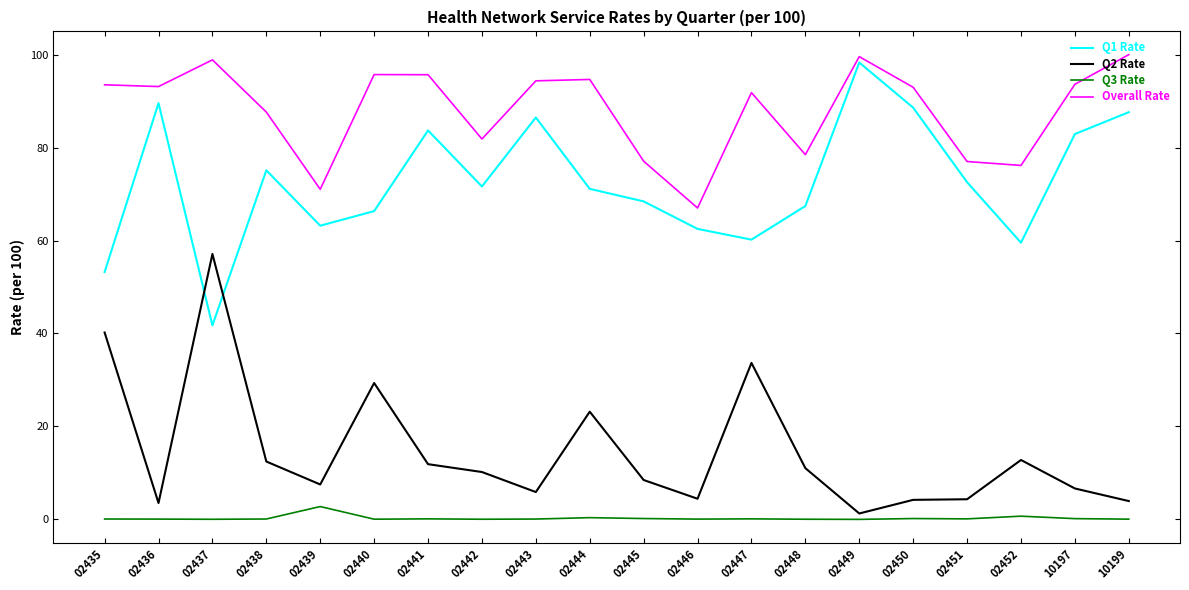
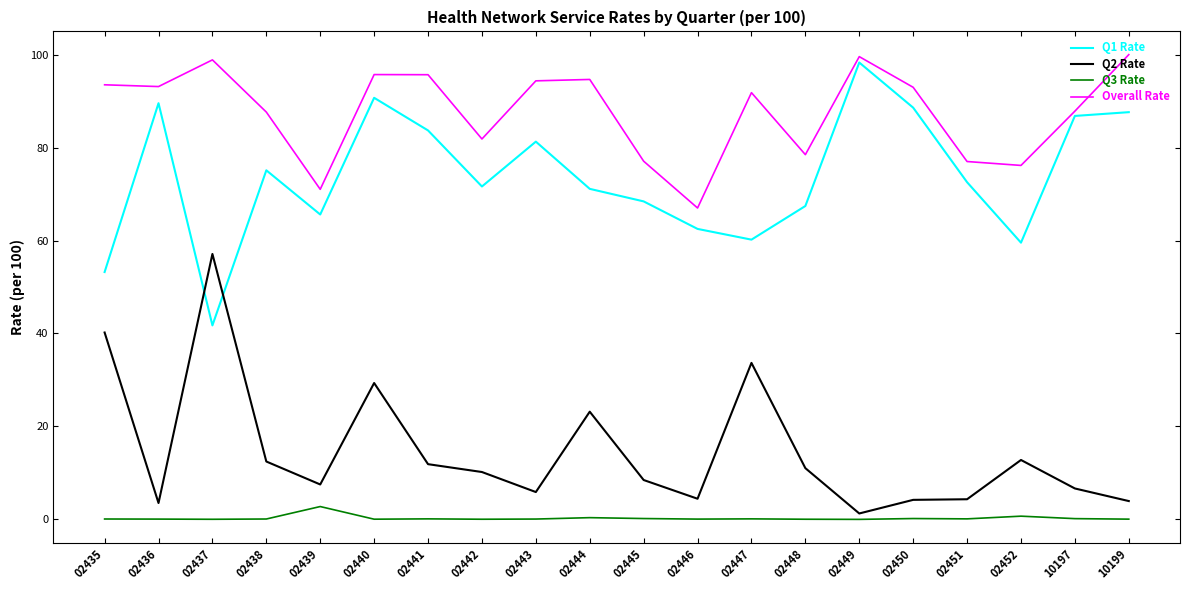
Q1 Rate, 02439: 63 -> 66
Q1 Rate, 02440: 66 -> 91
Q1 Rate, 02443: 86 -> 81
Q1 Rate, 10197: 83 -> 87
Overall Rate, 10197: 94 -> 88
